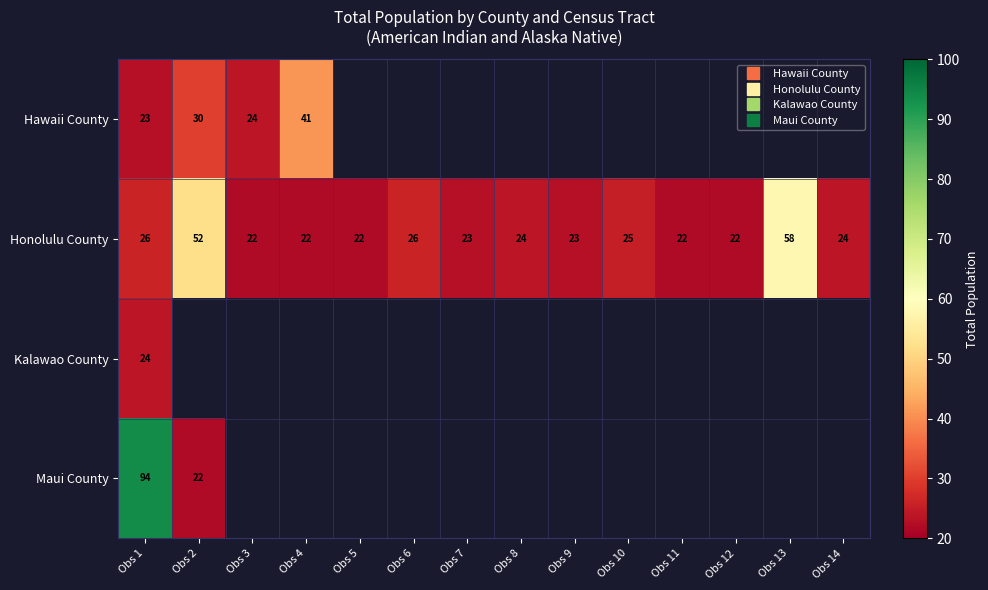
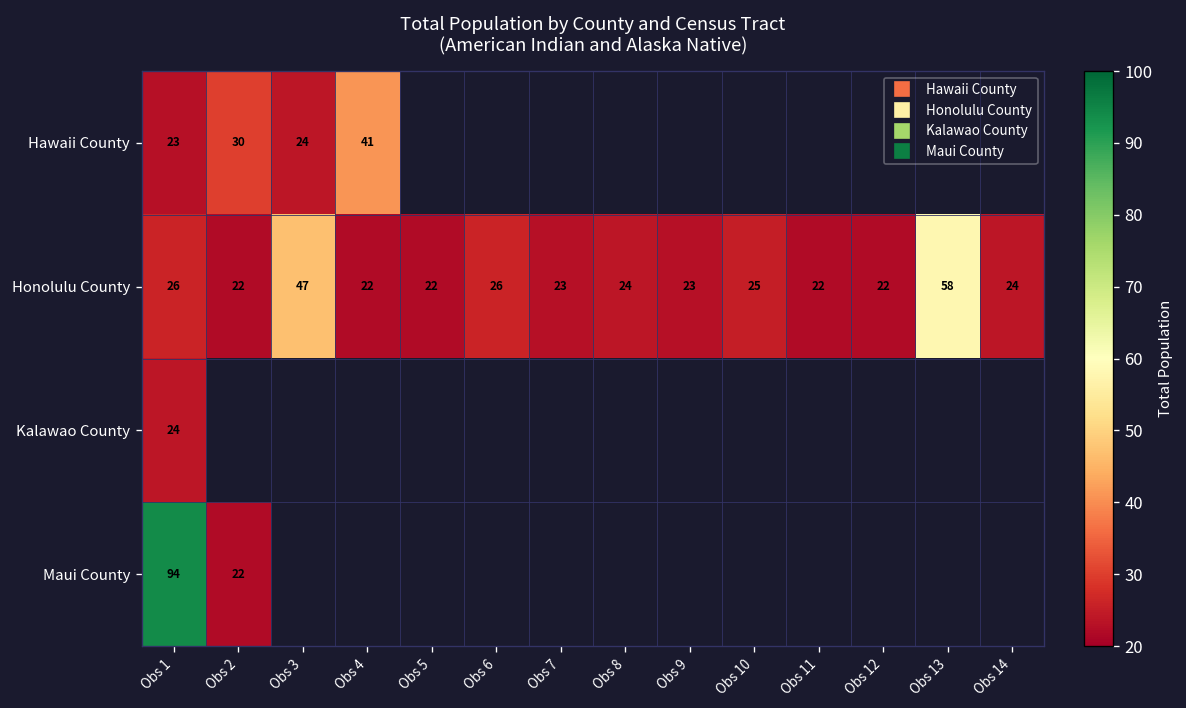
Honolulu County, Obs 2: 52 -> 22
Honolulu County, Obs 3: 22 -> 47
